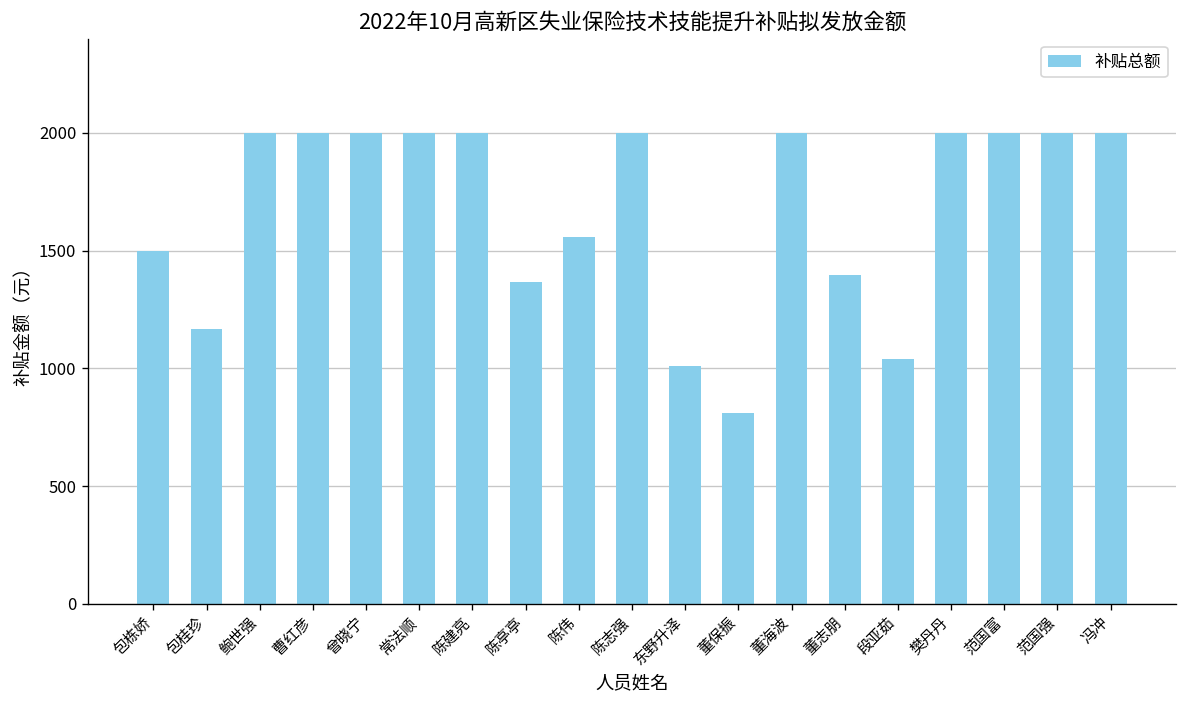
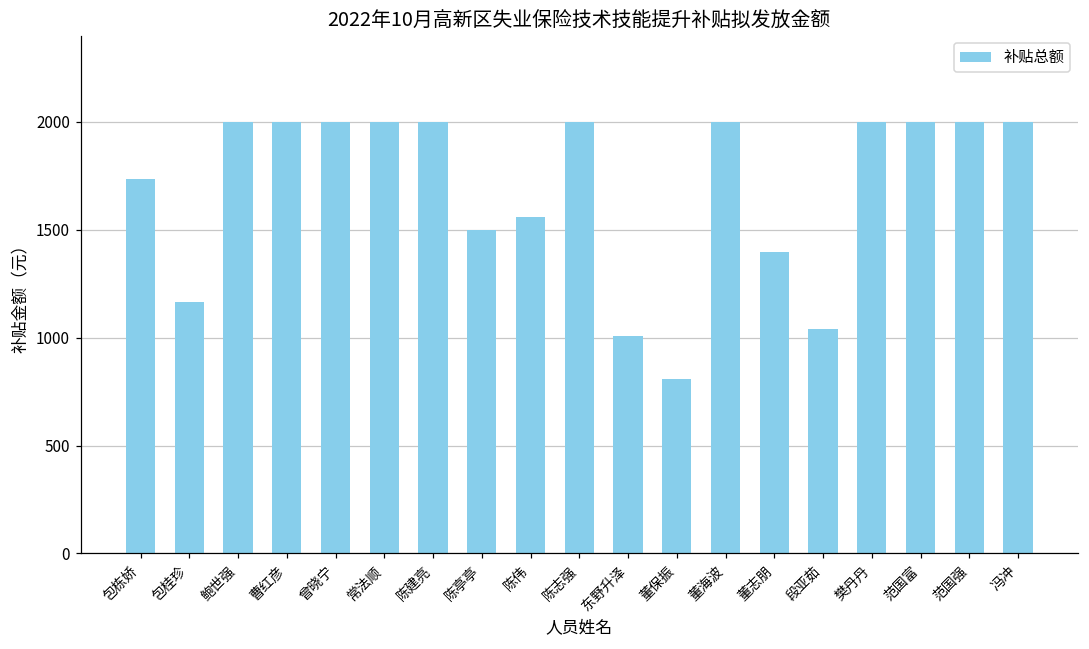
包栋娇: 1500 -> 1740
陈亭亭: 1370 -> 1500
